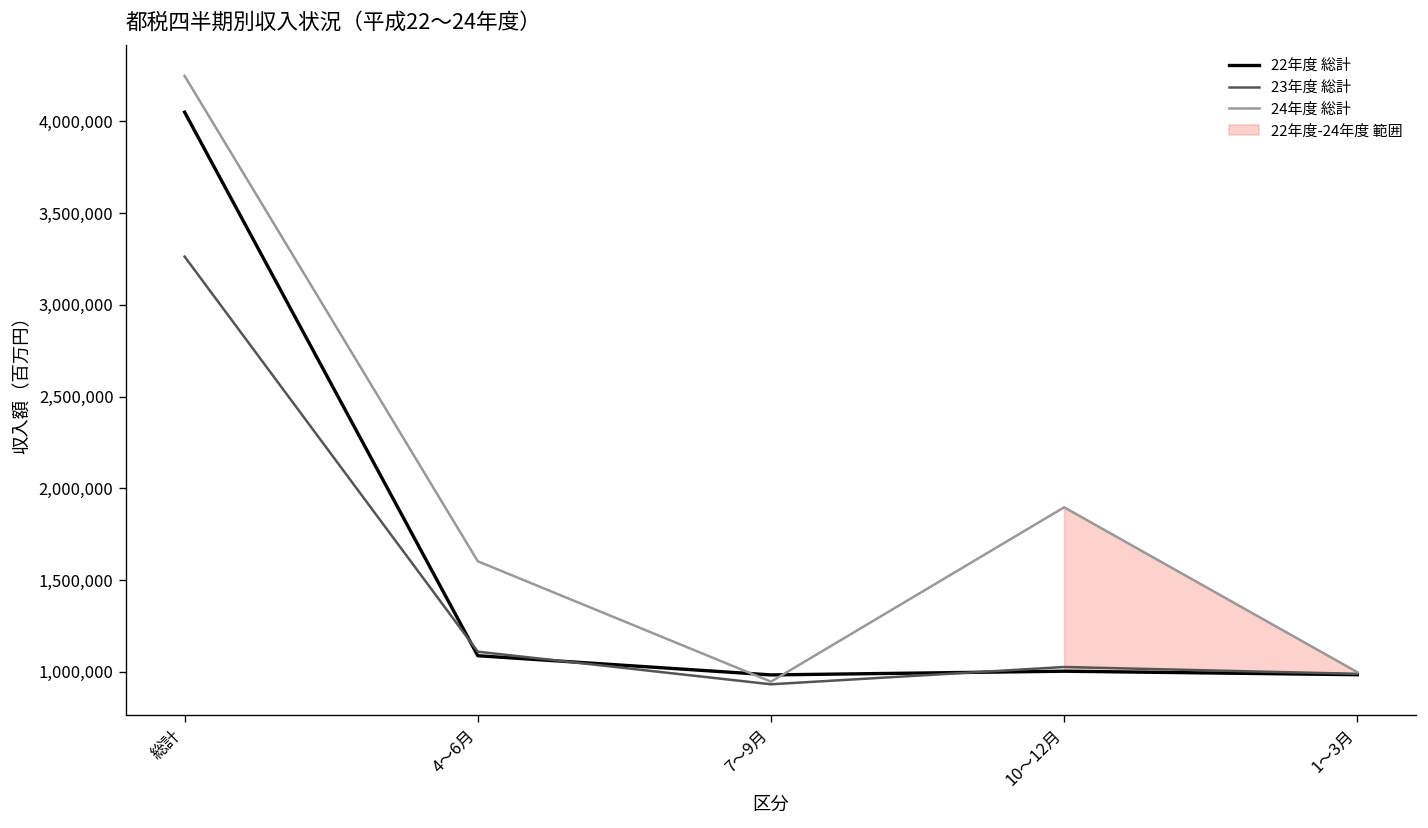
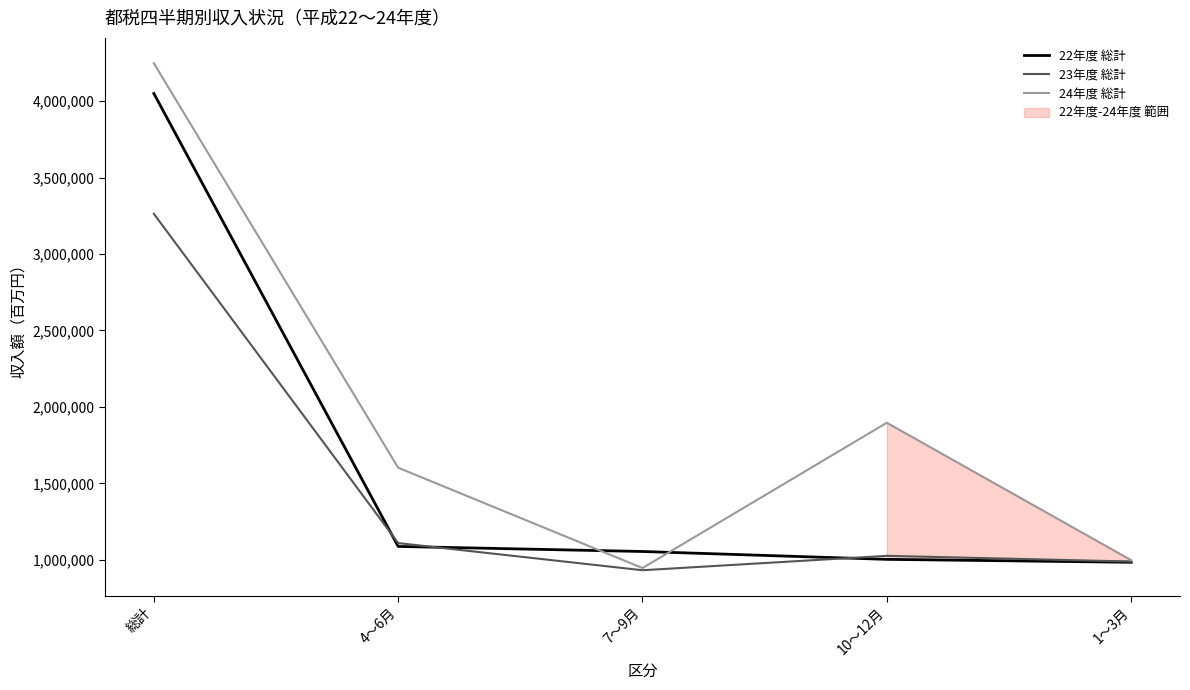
22年度 総計, 7～9月: 980,000 -> 1,060,000
